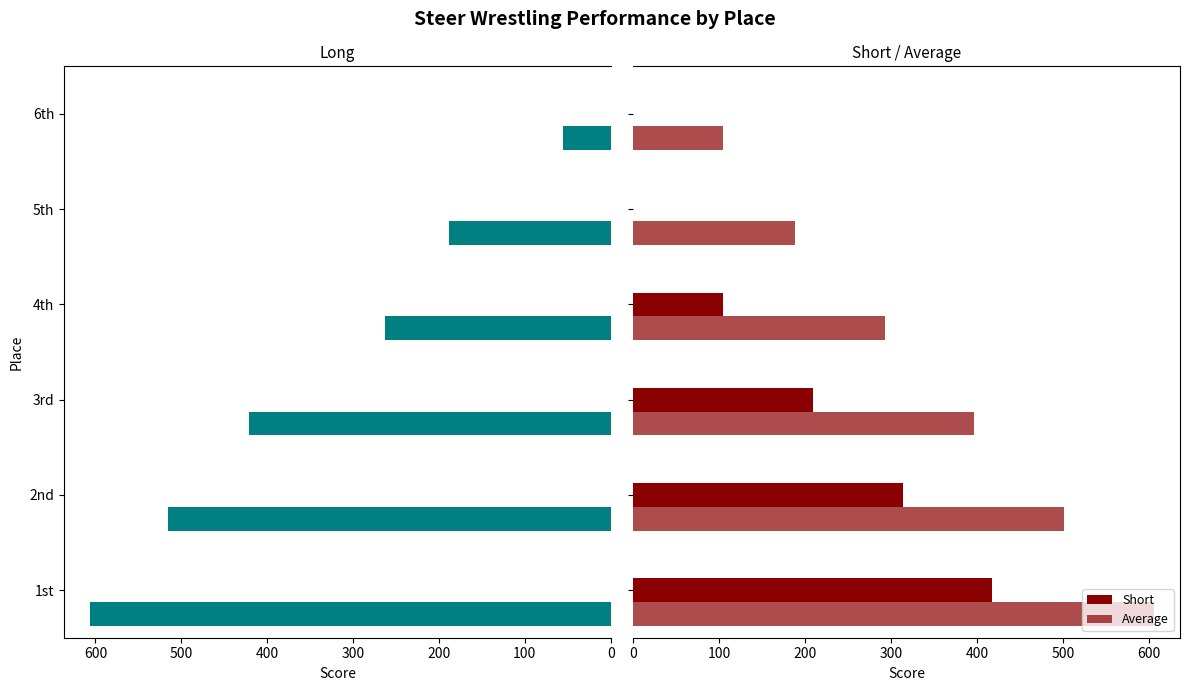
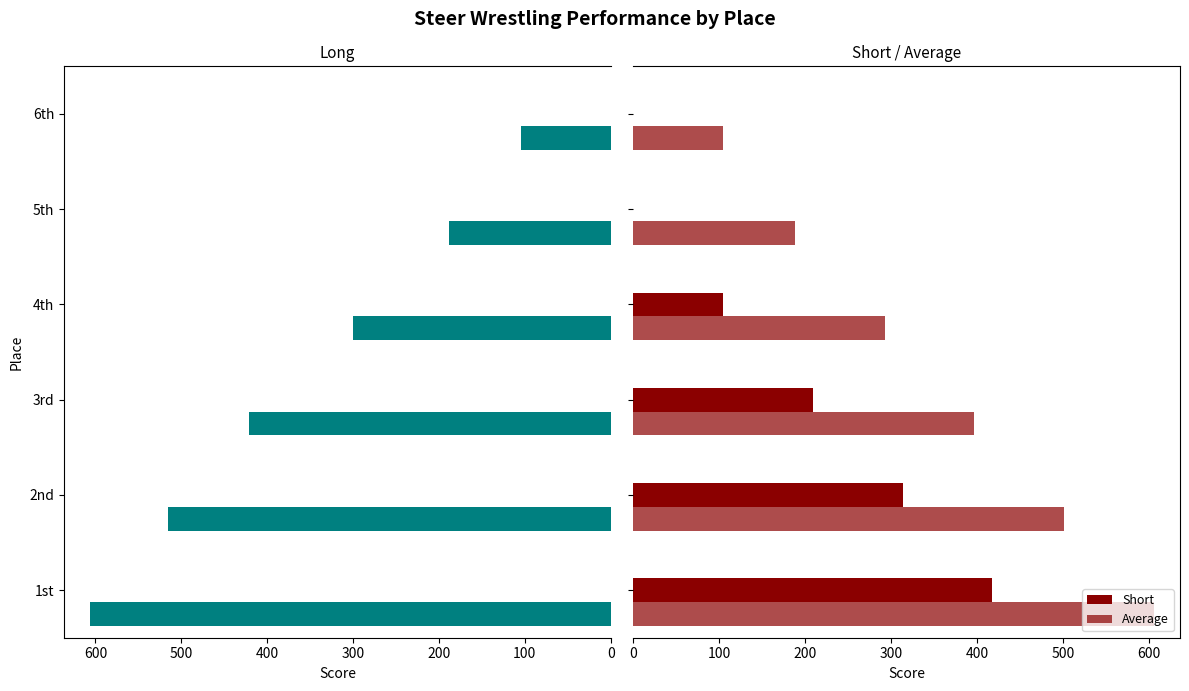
Long, 6th: 60 -> 100
Long, 4th: 260 -> 300
